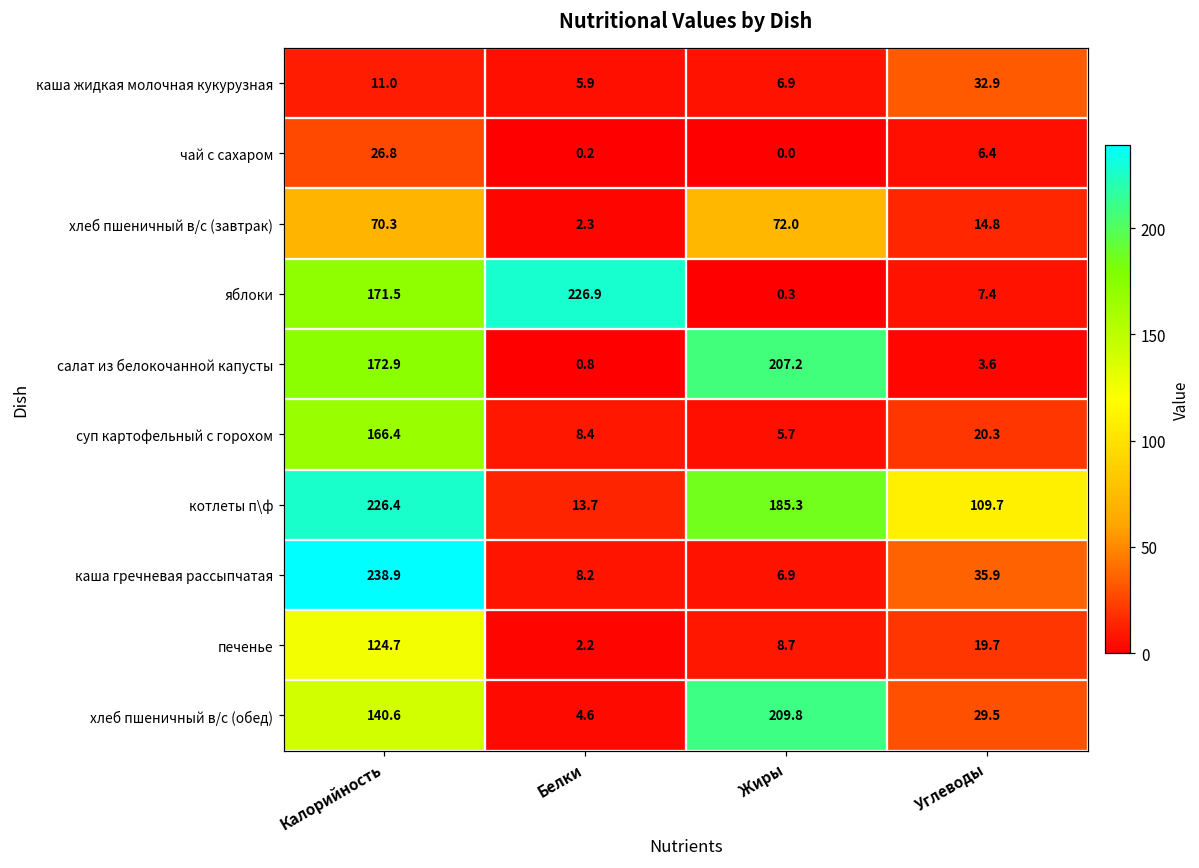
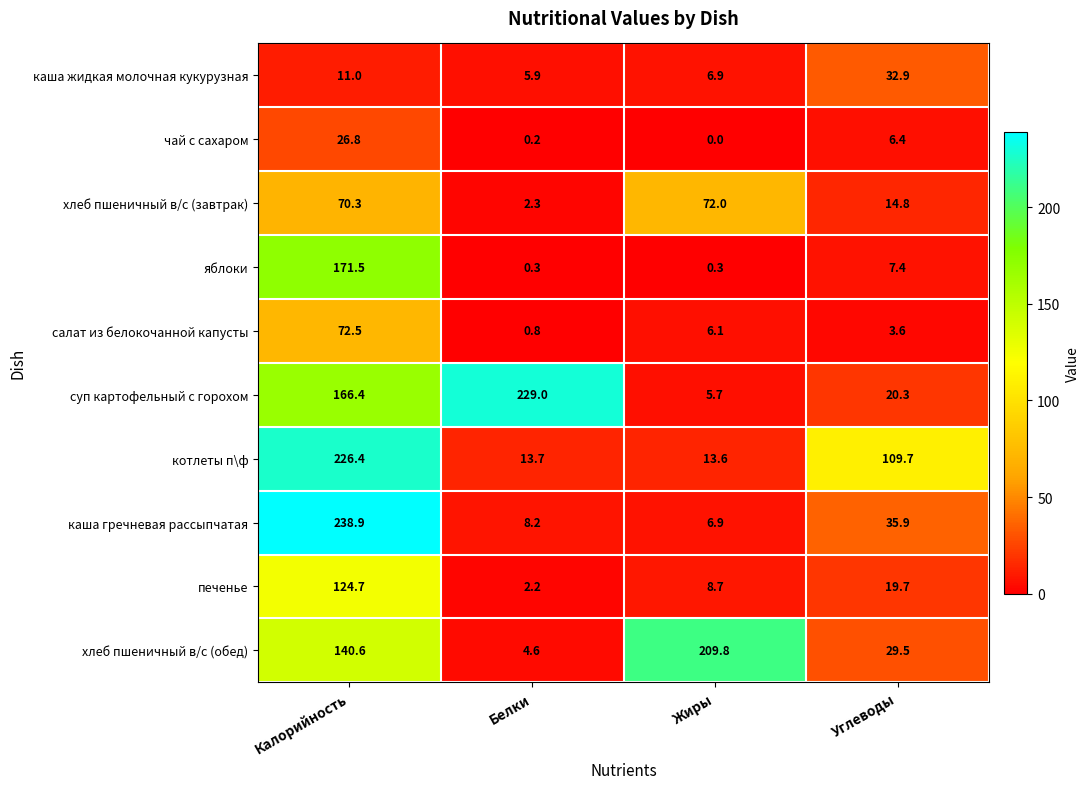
яблоки, Белки: 226.9 -> 0.3
салат из белокочанной капусты, Калорийность: 172.9 -> 72.5
салат из белокочанной капусты, Жиры: 207.2 -> 6.1
суп картофельный с горохом, Белки: 8.4 -> 229.0
котлеты п\ф, Жиры: 185.3 -> 13.6
